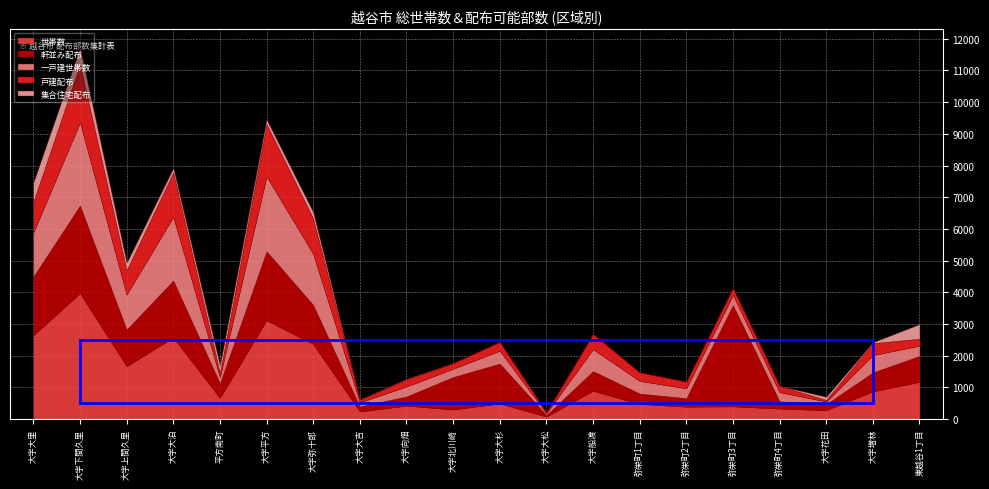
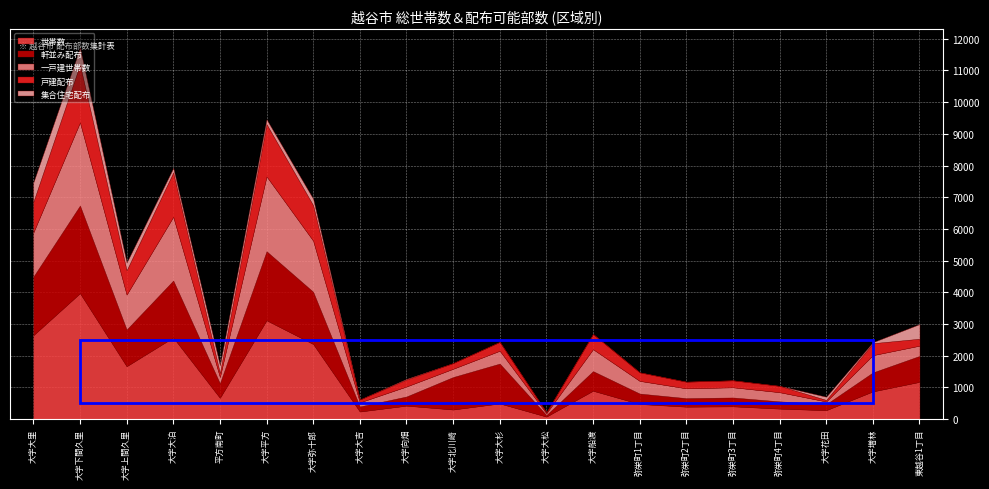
軒並み配布, 大字弥十郎: 1200 -> 1700
軒並み配布, 弥栄町3丁目: 3200 -> 300
